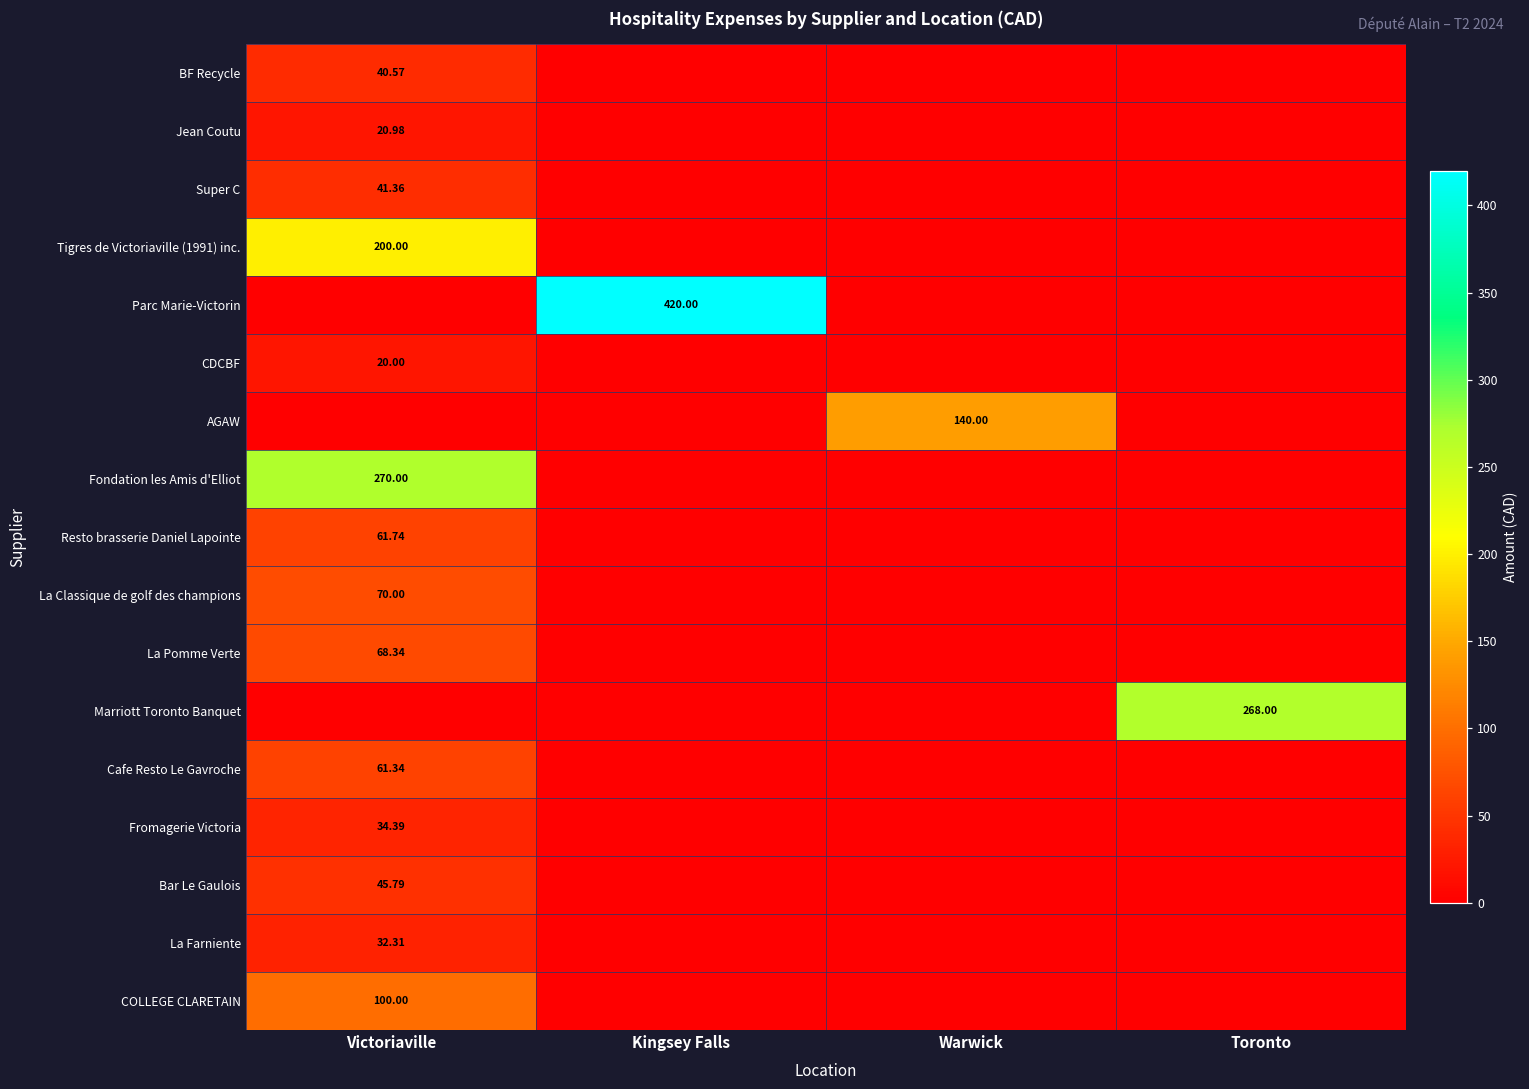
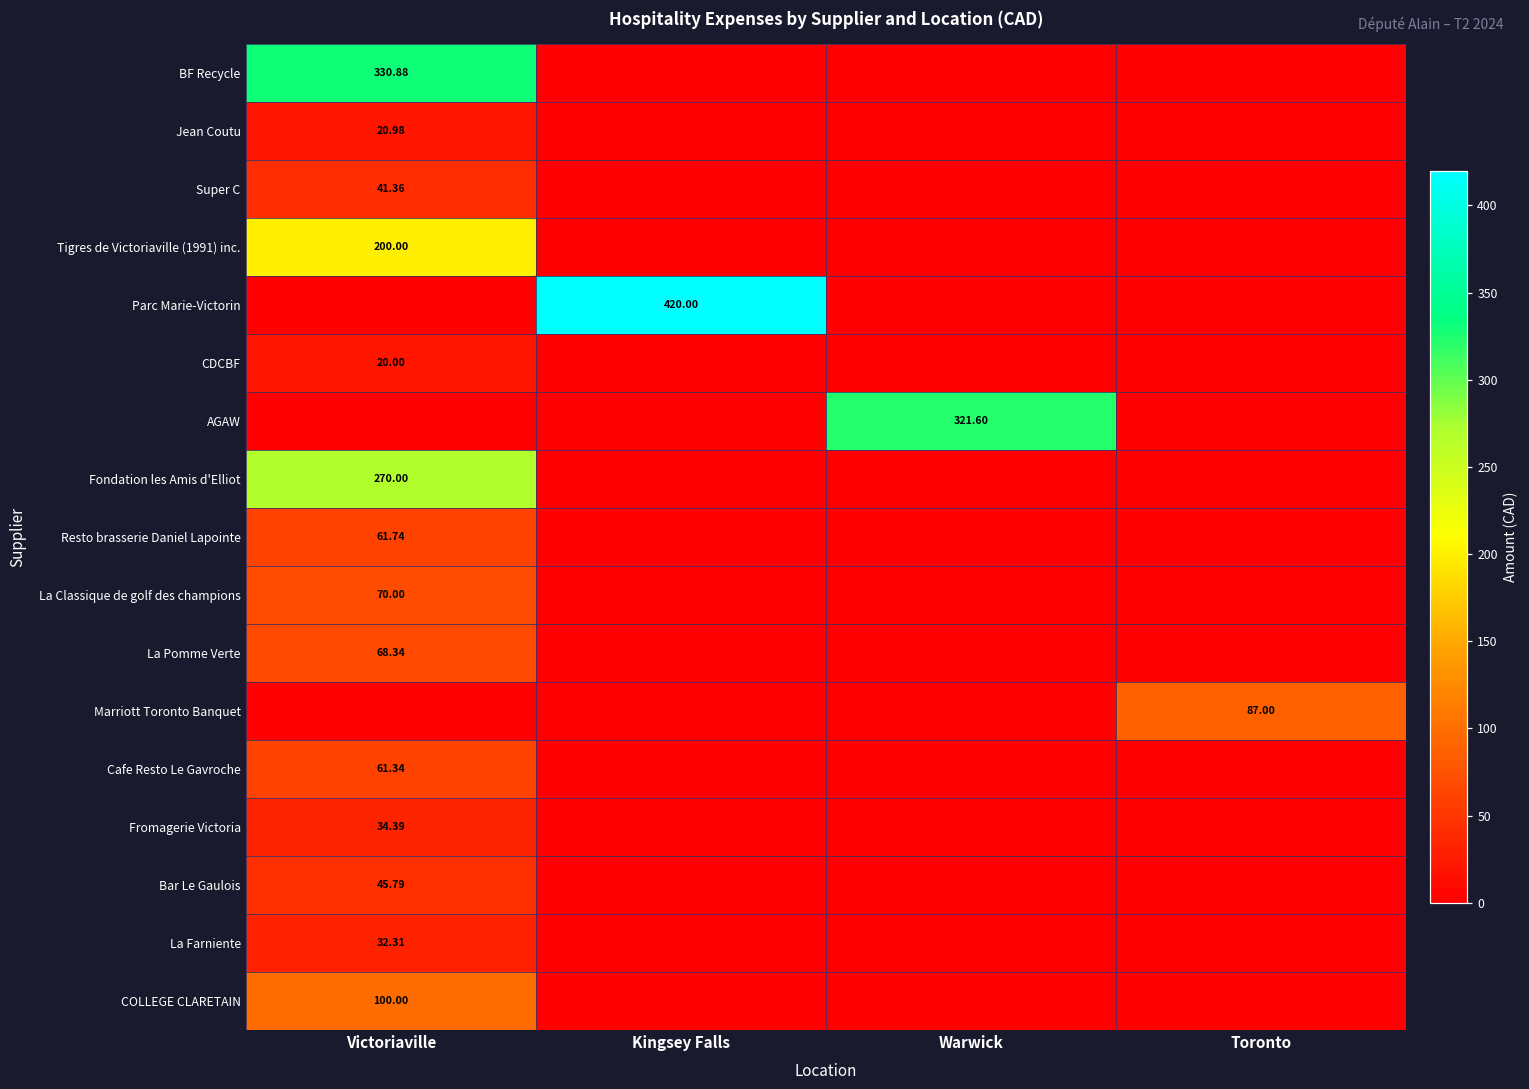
BF Recycle, Victoriaville: 40.57 -> 330.88
AGAW, Warwick: 140.00 -> 321.60
Marriott Toronto Banquet, Toronto: 268.00 -> 87.00
